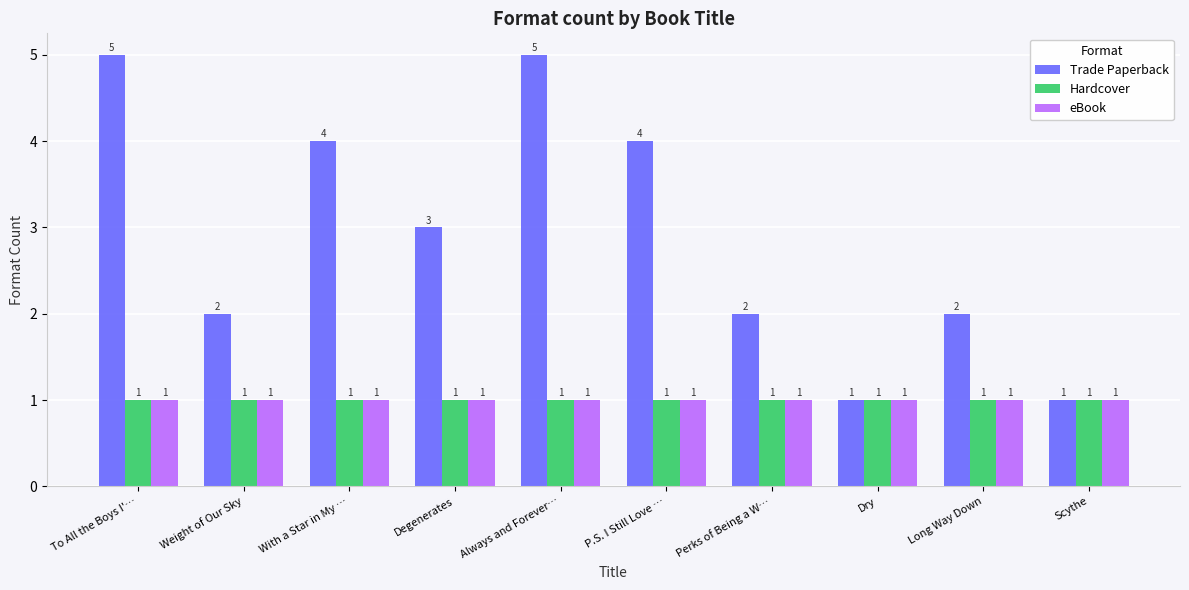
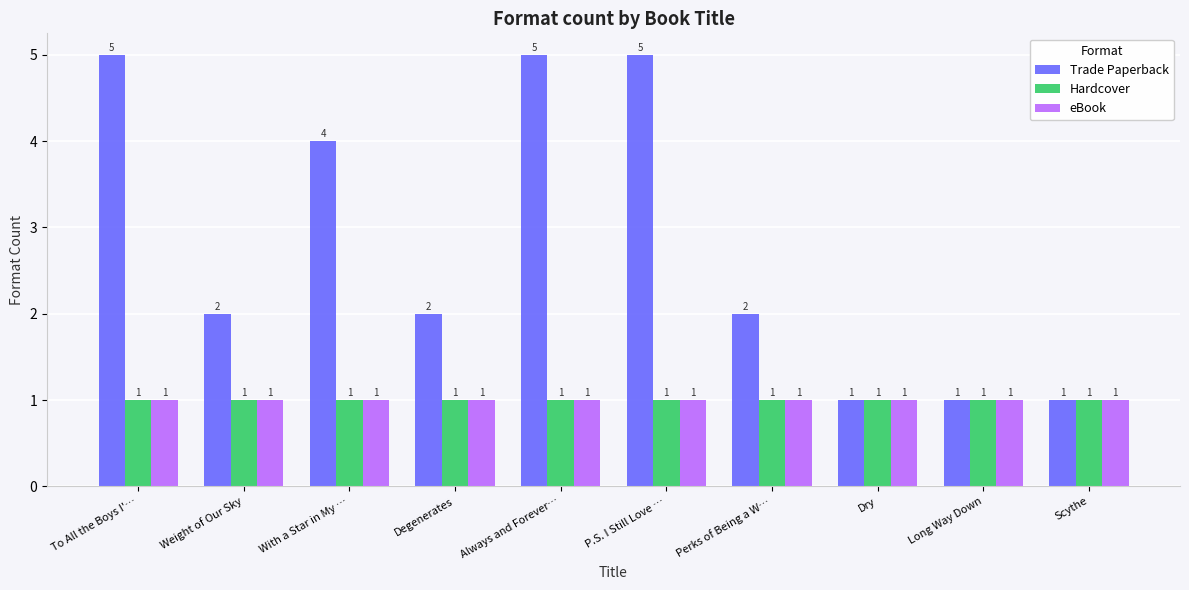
Trade Paperback, Degenerates: 3 -> 2
Trade Paperback, P.S. I Still Love …: 4 -> 5
Trade Paperback, Long Way Down: 2 -> 1
